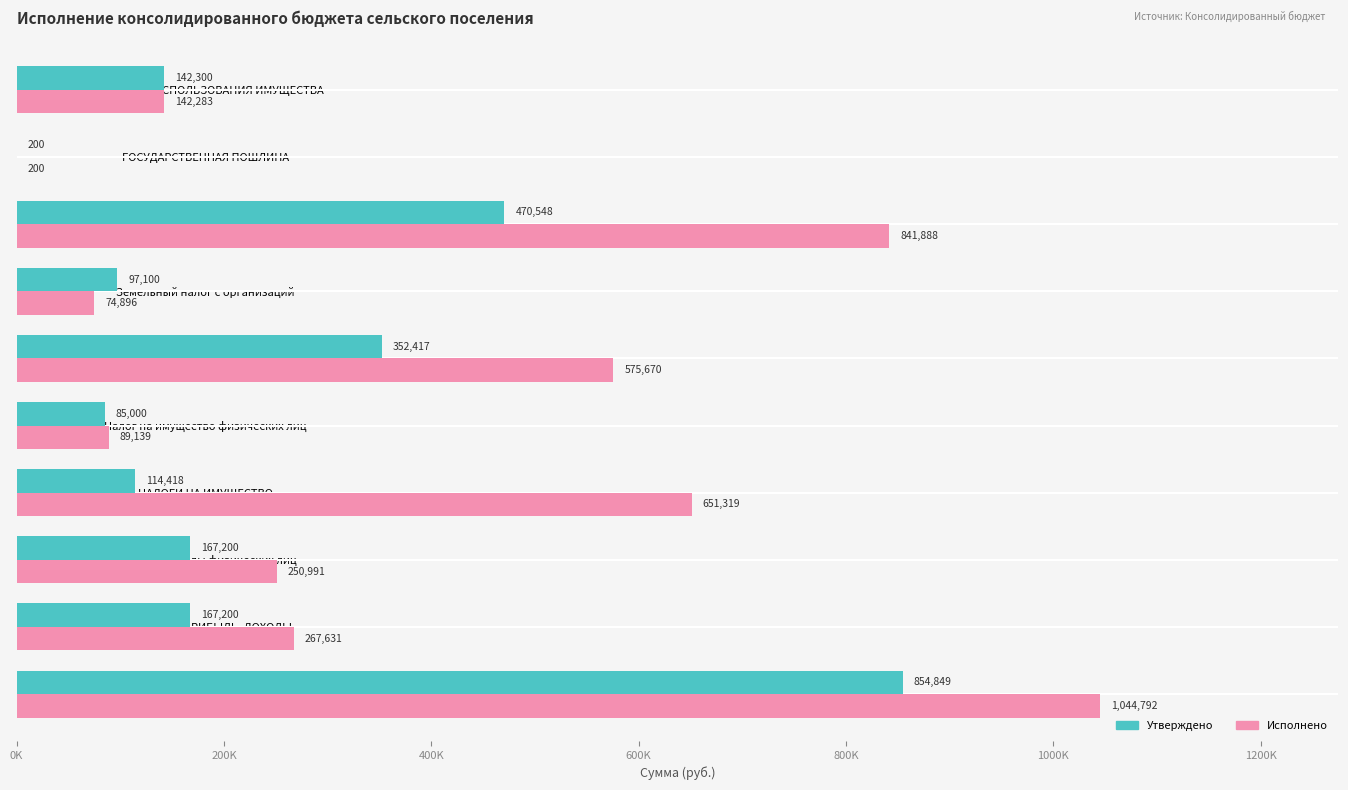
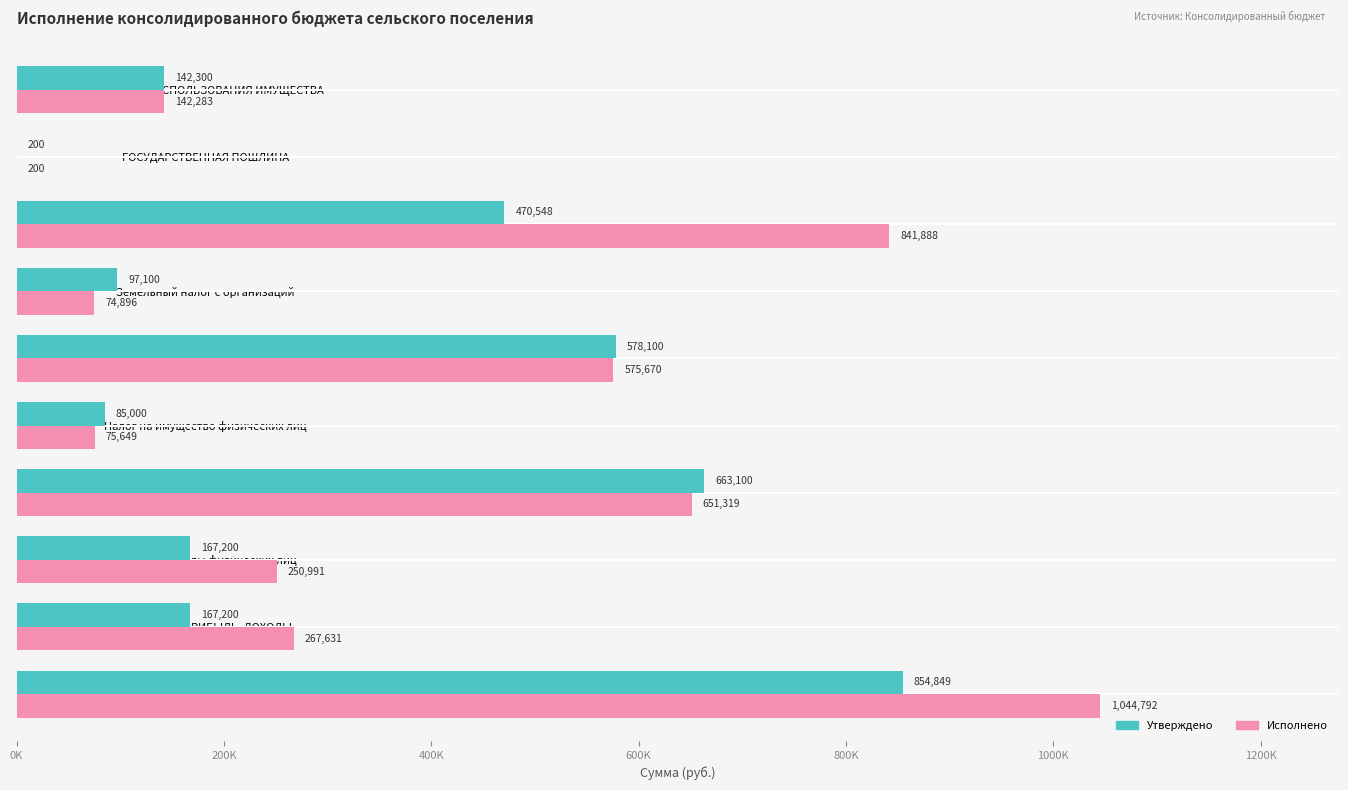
Утверждено, Земельный налог: 352,417 -> 578,100
Исполнено, Налог на имущество физических лиц: 89,139 -> 75,649
Утверждено, НАЛОГИ НА ИМУЩЕСТВО: 114,418 -> 663,100
